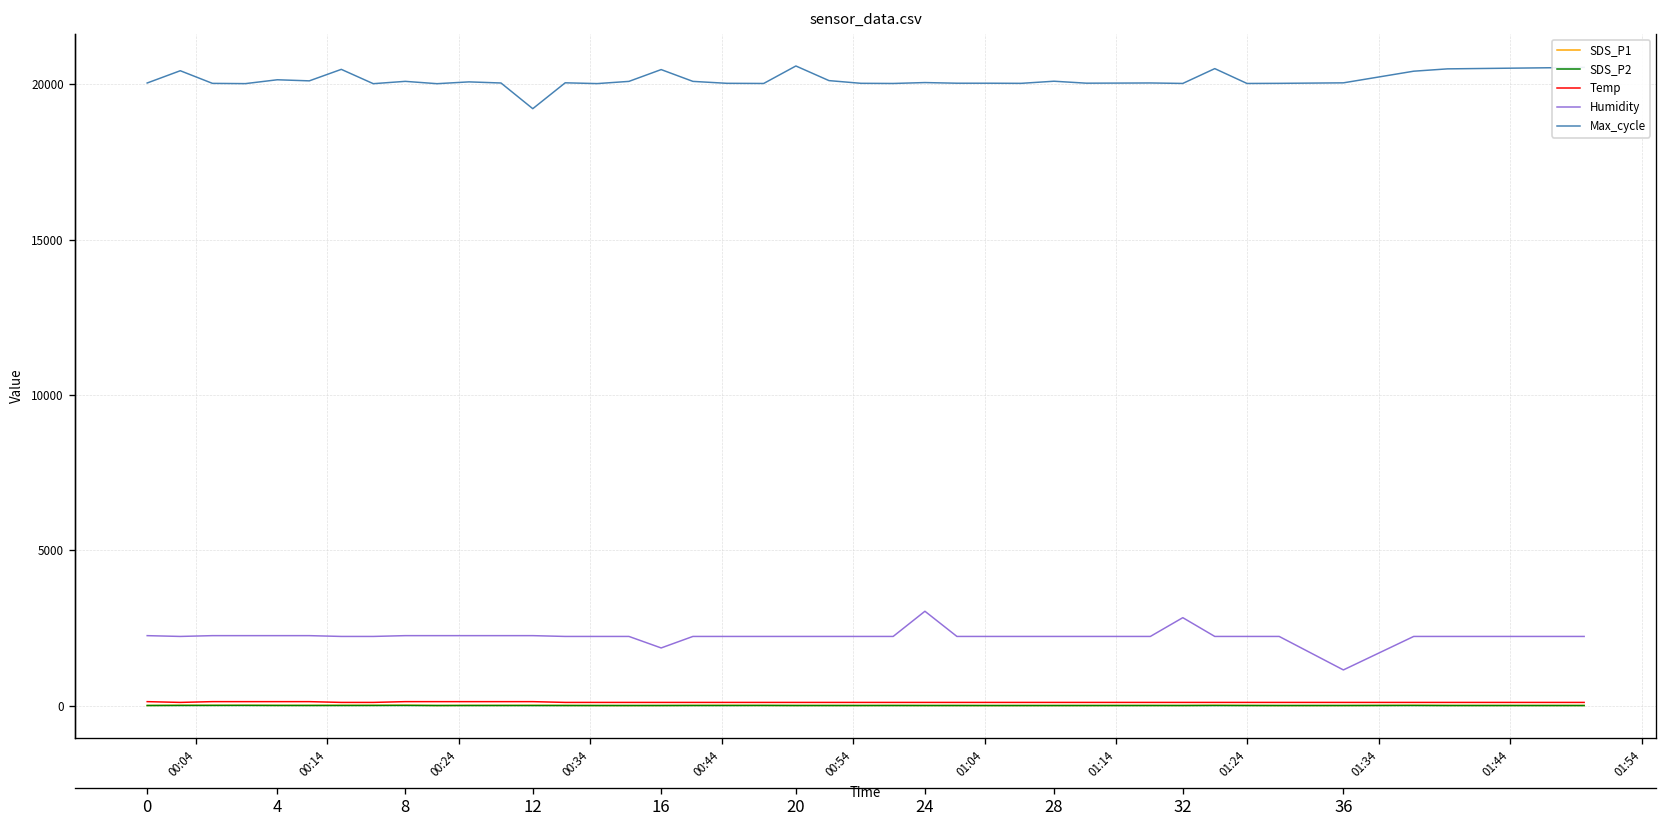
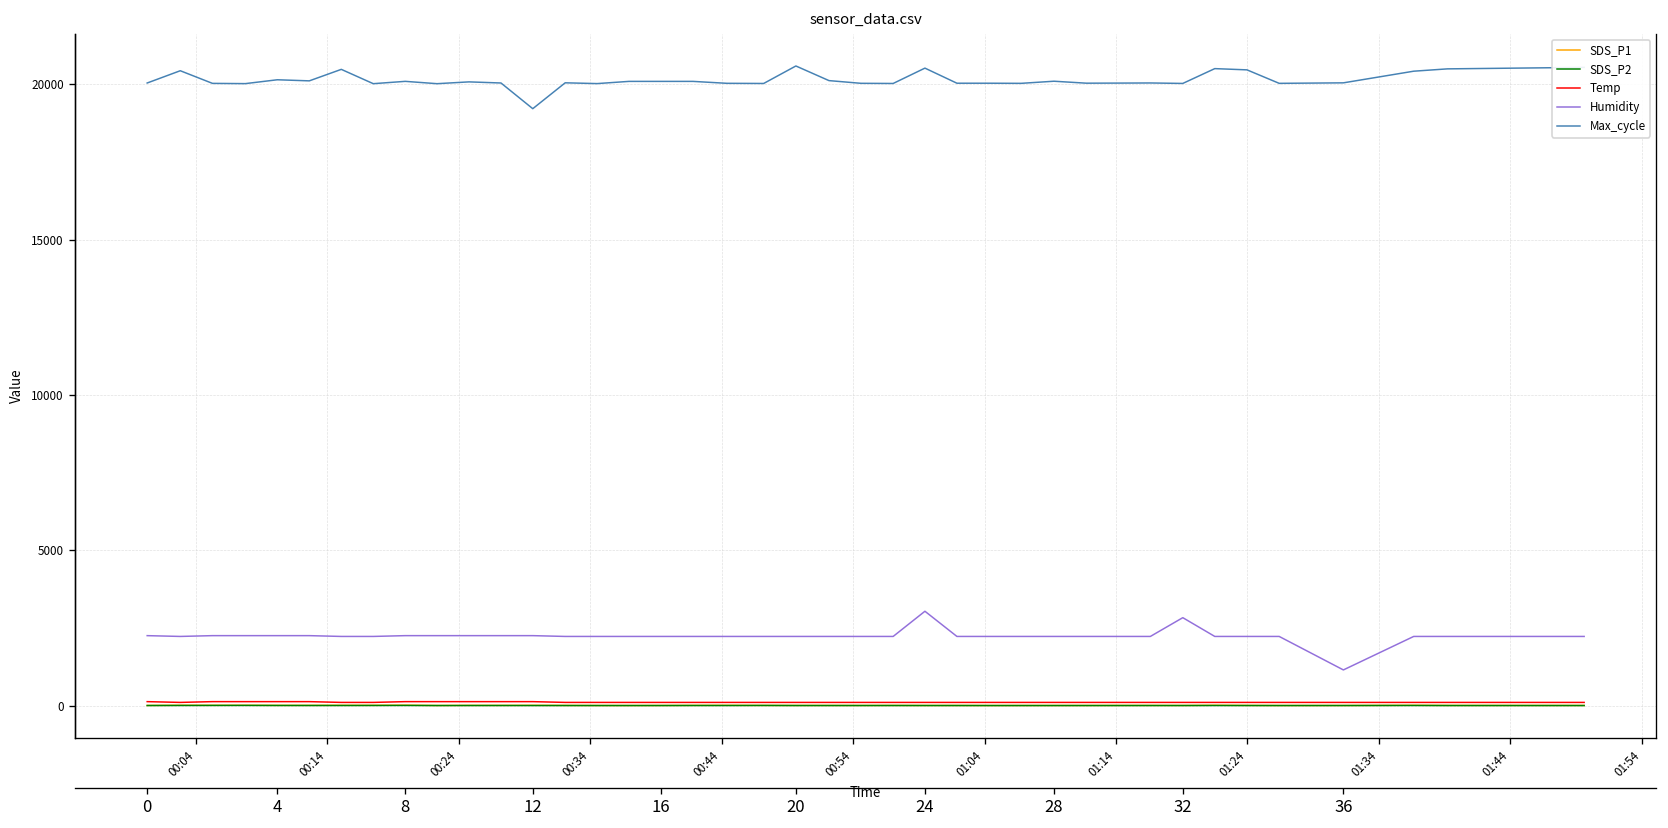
Humidity, 16: 1900 -> 2200
Max_cycle, 16: 20500 -> 20100
Max_cycle, 24: 20100 -> 20500
Max_cycle, 01:24: 20000 -> 20500
